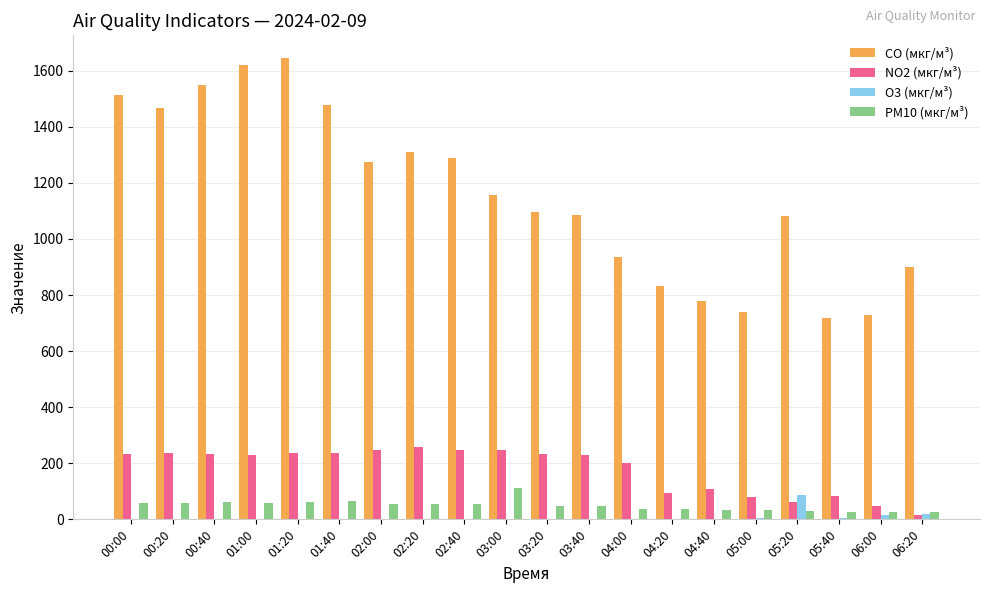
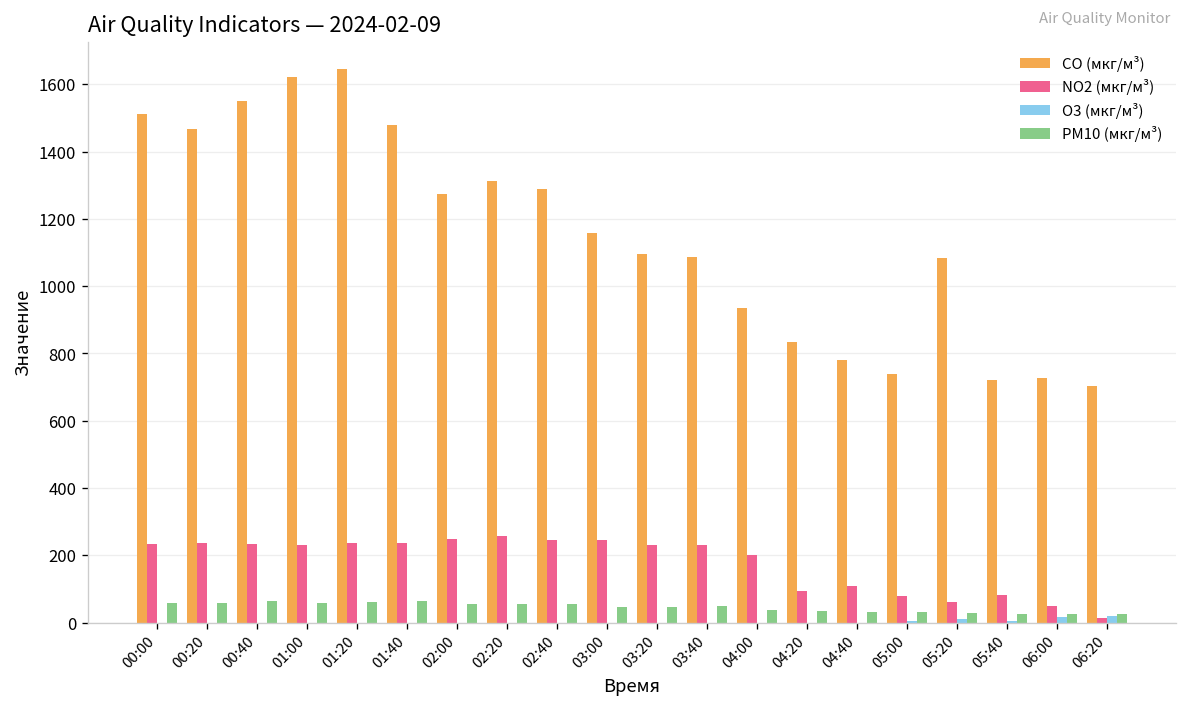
PM10 (мкг/м³), 03:00: 110 -> 50
O3 (мкг/м³), 05:20: 90 -> 10
CO (мкг/м³), 06:20: 900 -> 700
